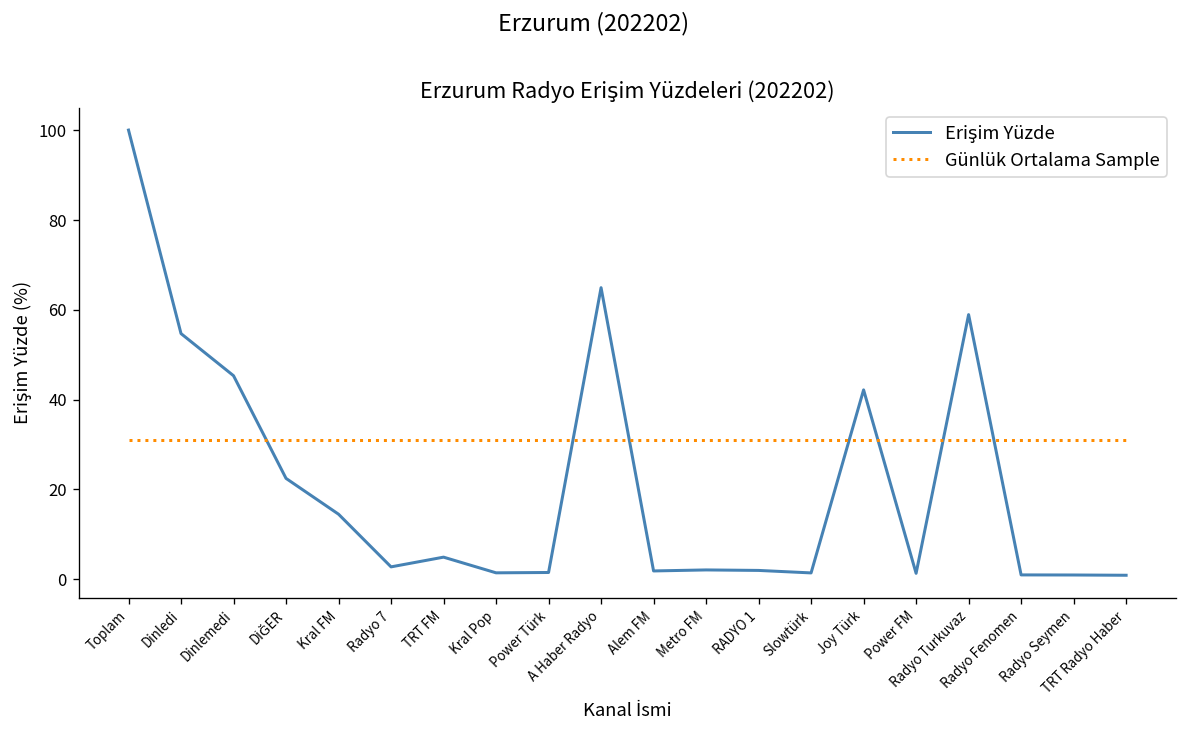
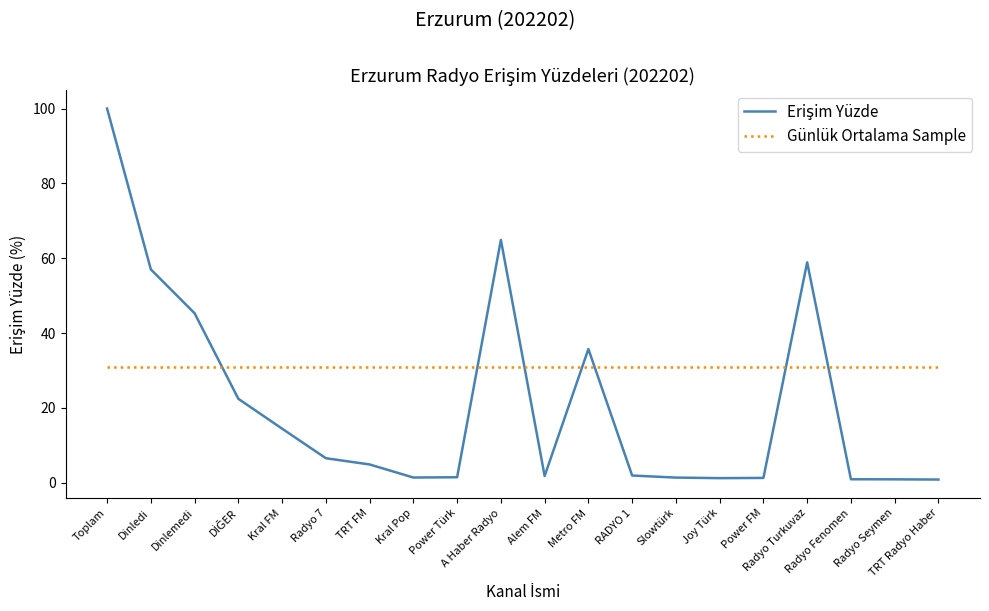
Erişim Yüzde, Dinledi: 55 -> 57
Erişim Yüzde, Radyo 7: 3 -> 7
Erişim Yüzde, Metro FM: 2 -> 36
Erişim Yüzde, Joy Türk: 42 -> 1
